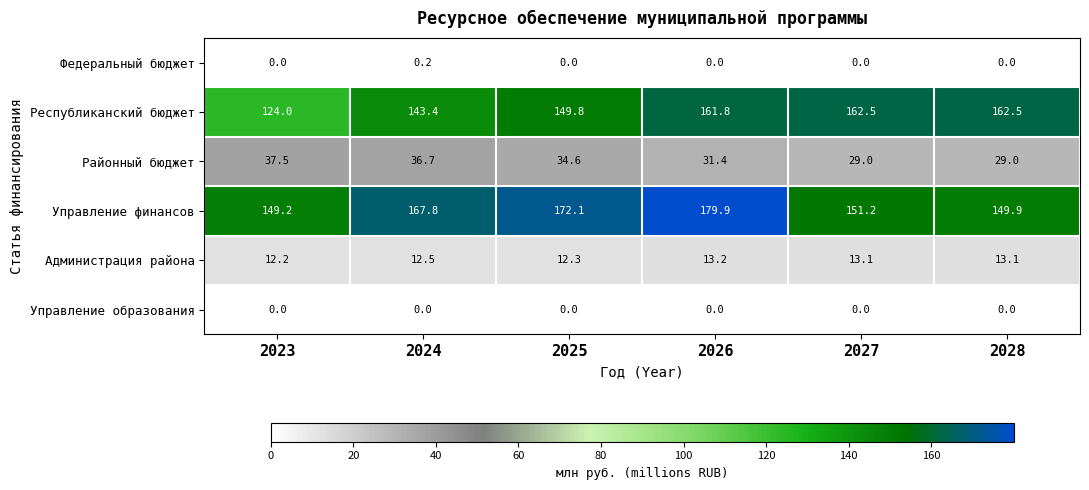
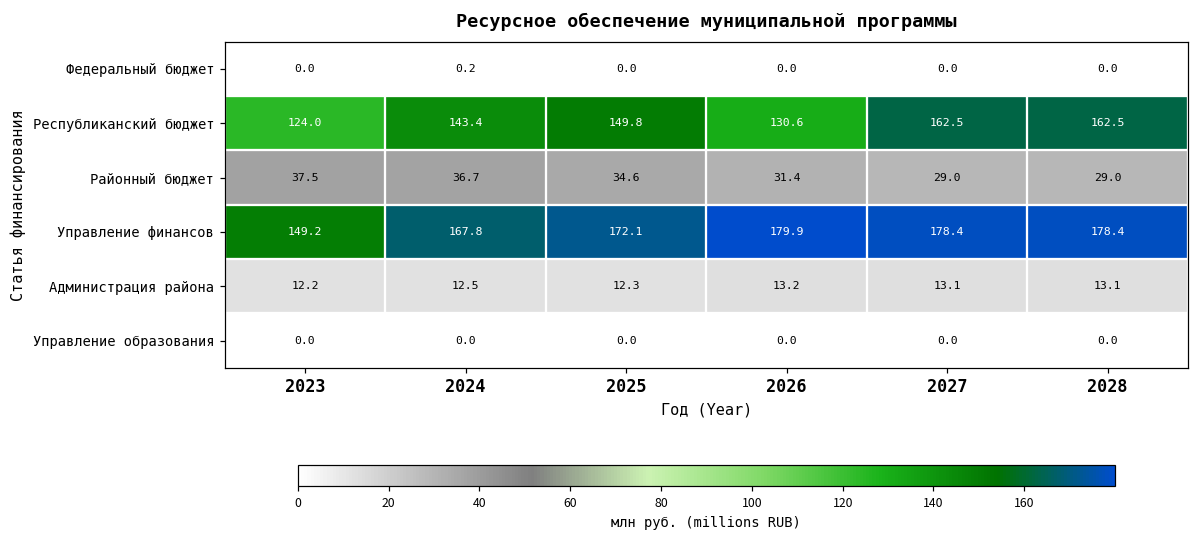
Республиканский бюджет, 2026: 161.8 -> 130.6
Управление финансов, 2027: 151.2 -> 178.4
Управление финансов, 2028: 149.9 -> 178.4
